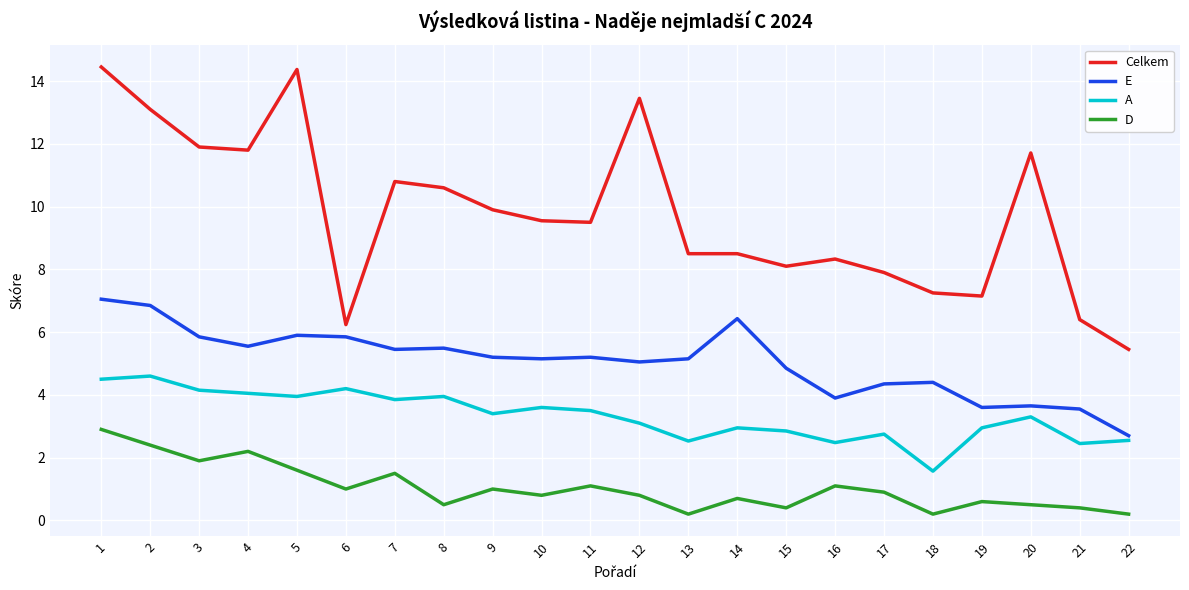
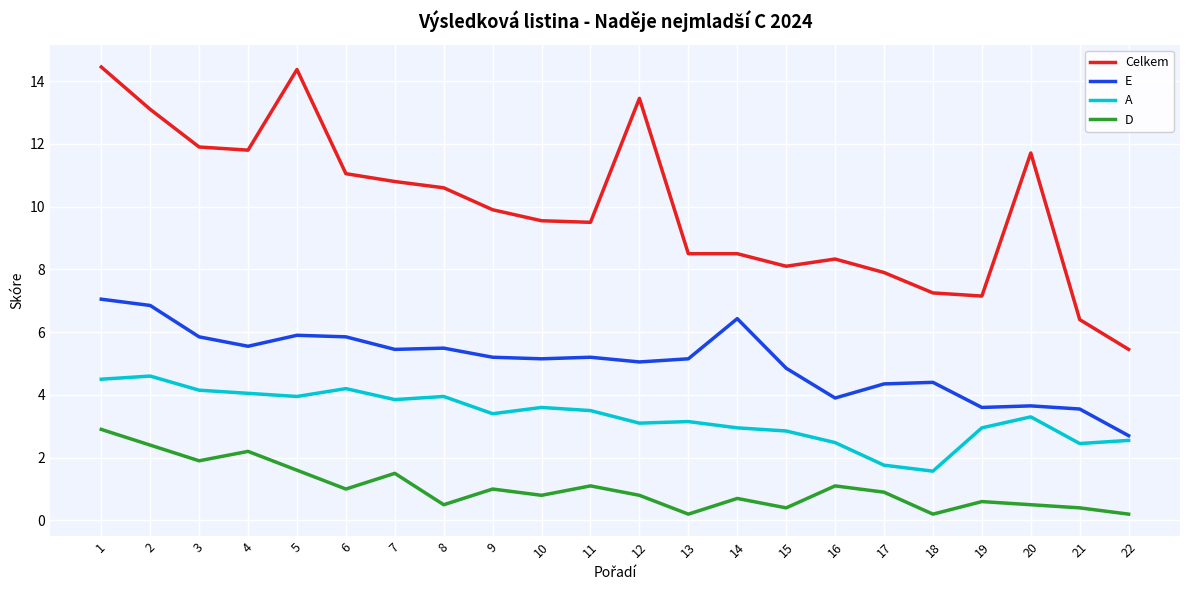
Celkem, 6: 6.2 -> 11.1
A, 13: 2.5 -> 3.2
A, 17: 2.8 -> 1.8
